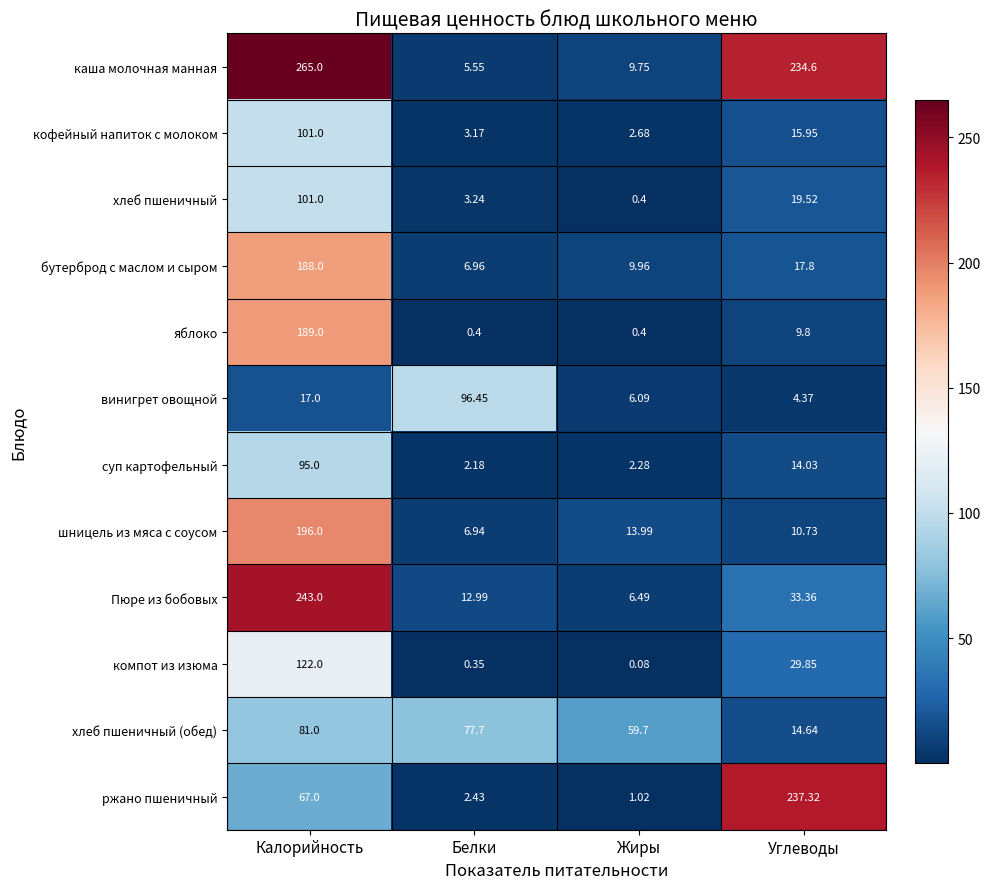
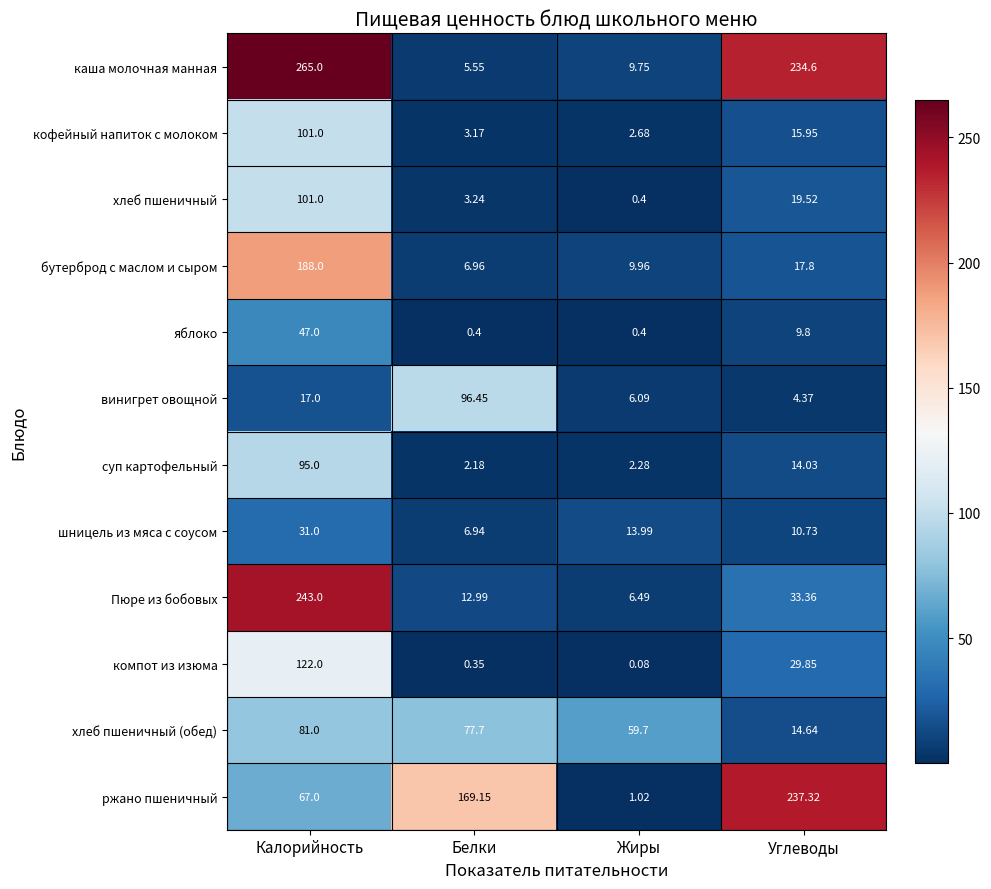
яблоко, Калорийность: 189.0 -> 47.0
шницель из мяса с соусом, Калорийность: 196.0 -> 31.0
ржано пшеничный, Белки: 2.43 -> 169.15
